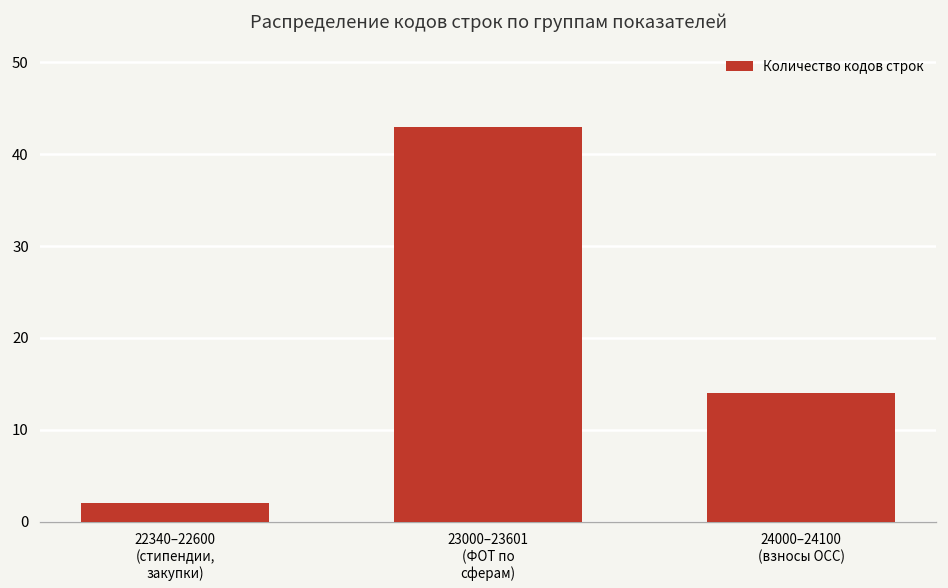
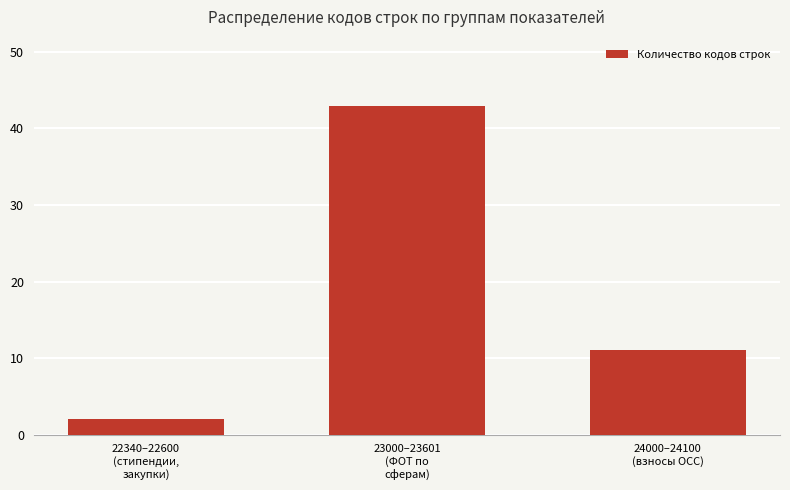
24000–24100 (взносы ОСС): 14 -> 11
